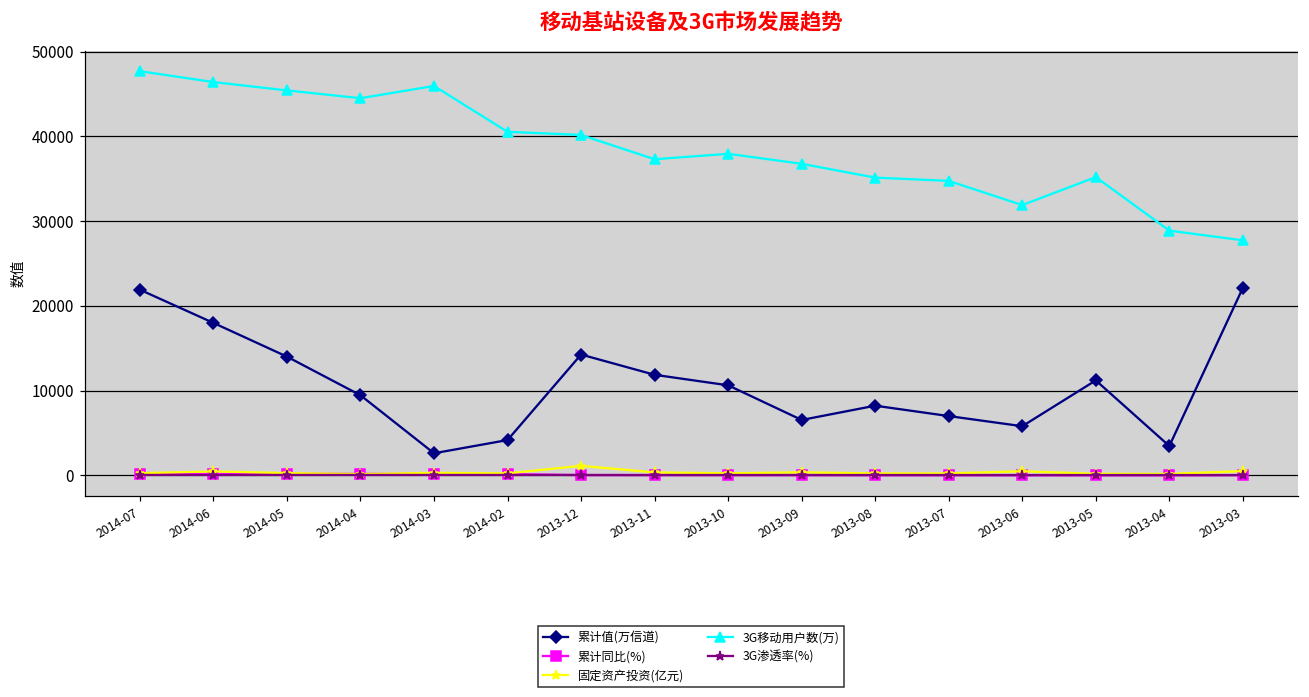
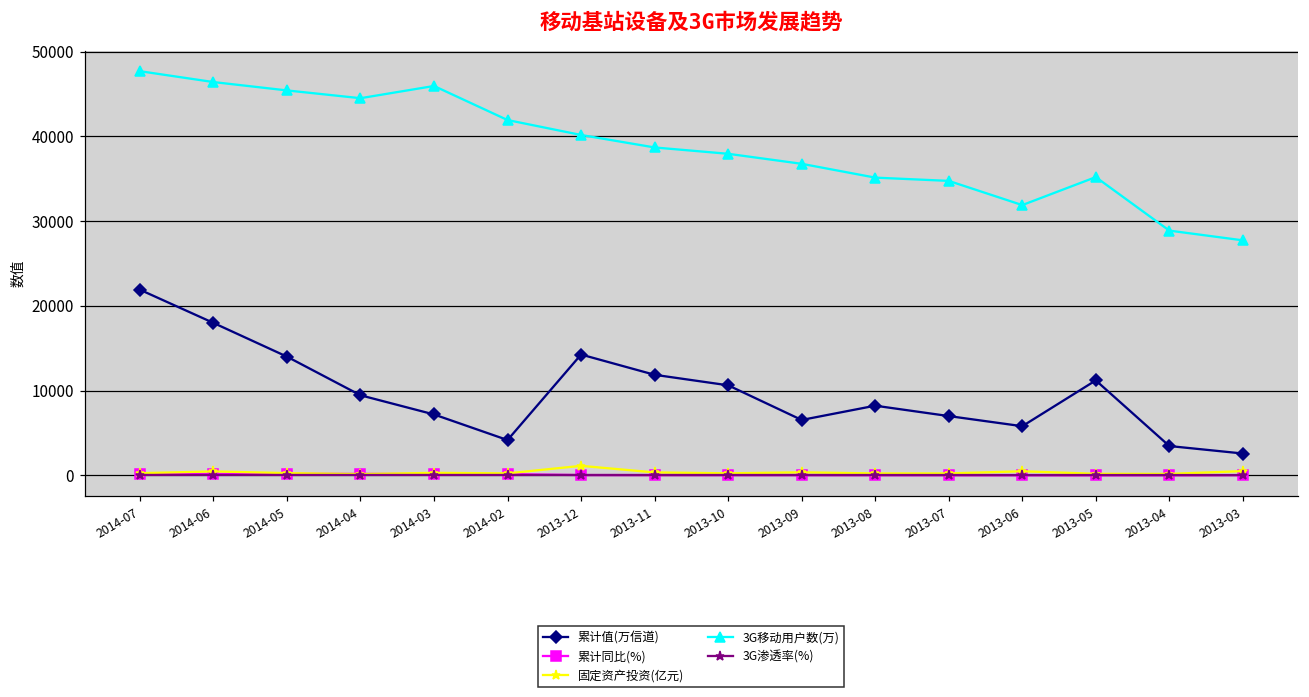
累计值(万信道), 2014-03: 3000 -> 7000
3G移动用户数(万), 2014-02: 41000 -> 42000
3G移动用户数(万), 2013-11: 37000 -> 39000
累计值(万信道), 2013-03: 22000 -> 3000
